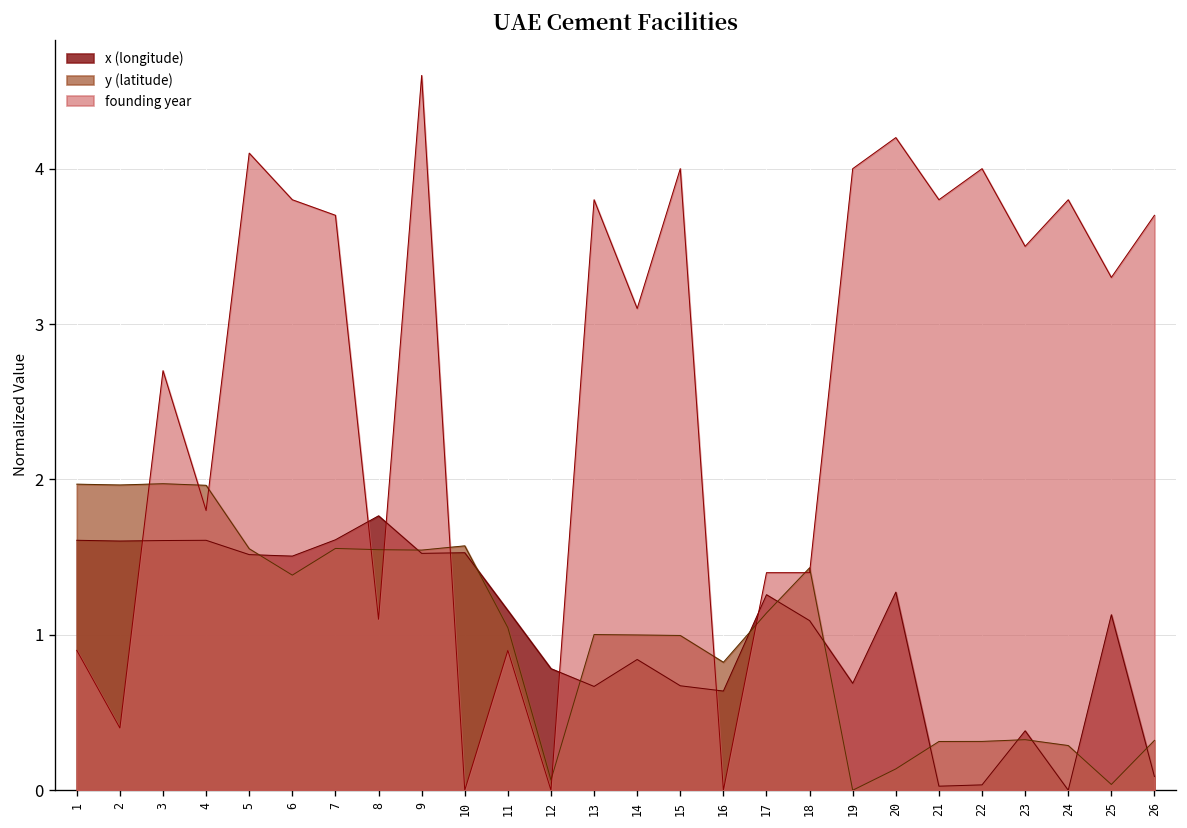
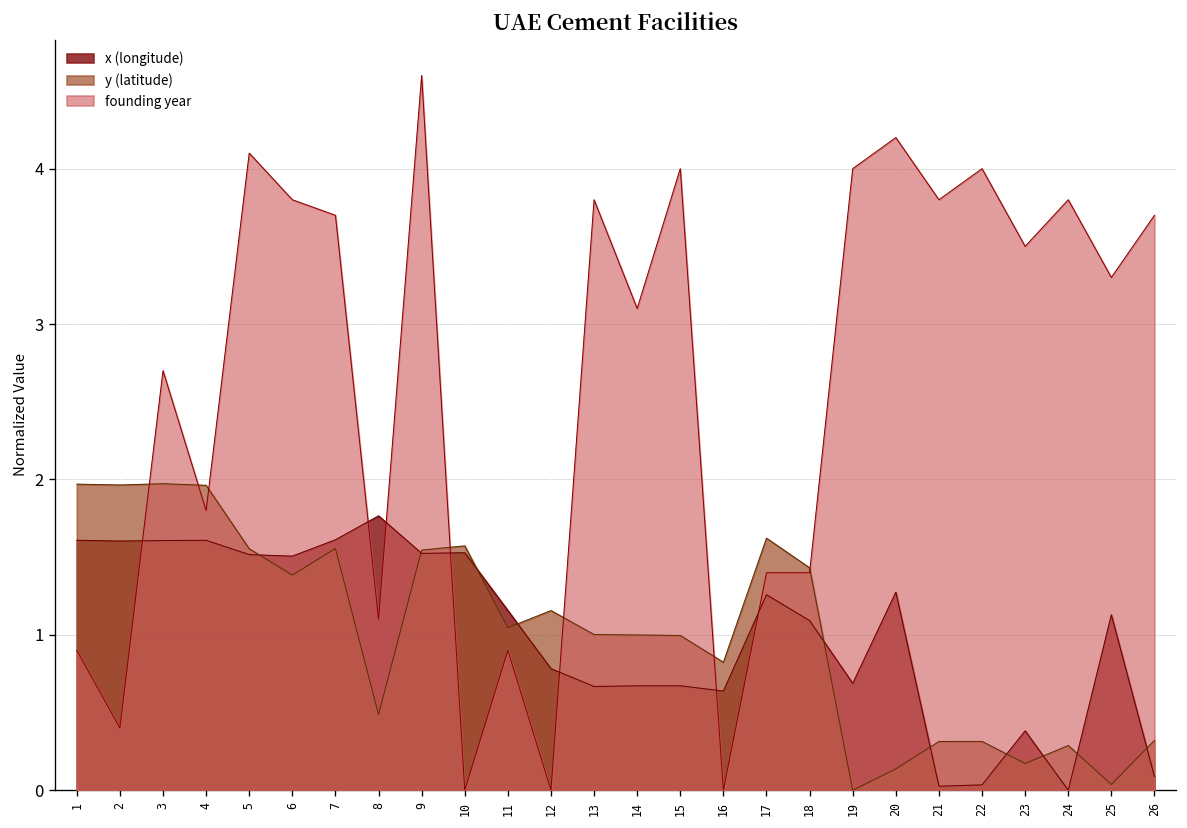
y (latitude), 8: 1.55 -> 0.49
y (latitude), 12: 0.07 -> 1.16
x (longitude), 14: 0.84 -> 0.67
y (latitude), 17: 1.14 -> 1.62
y (latitude), 23: 0.33 -> 0.17
